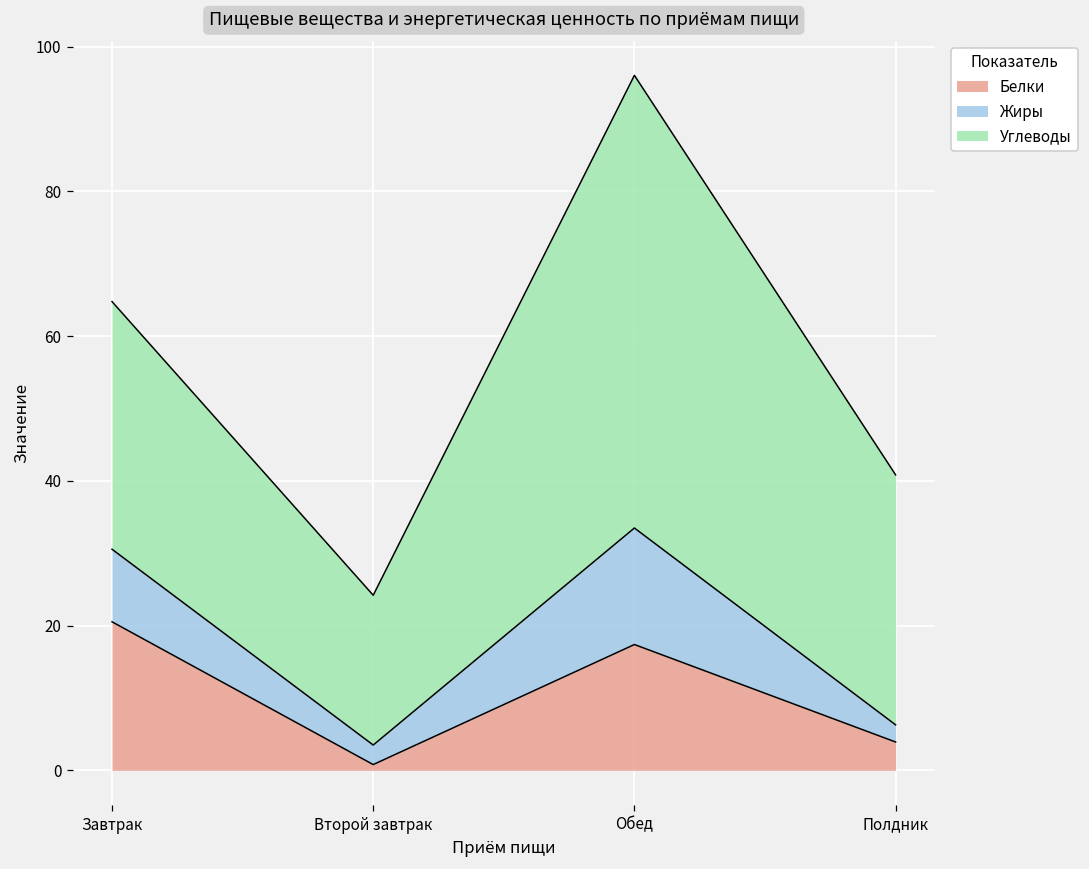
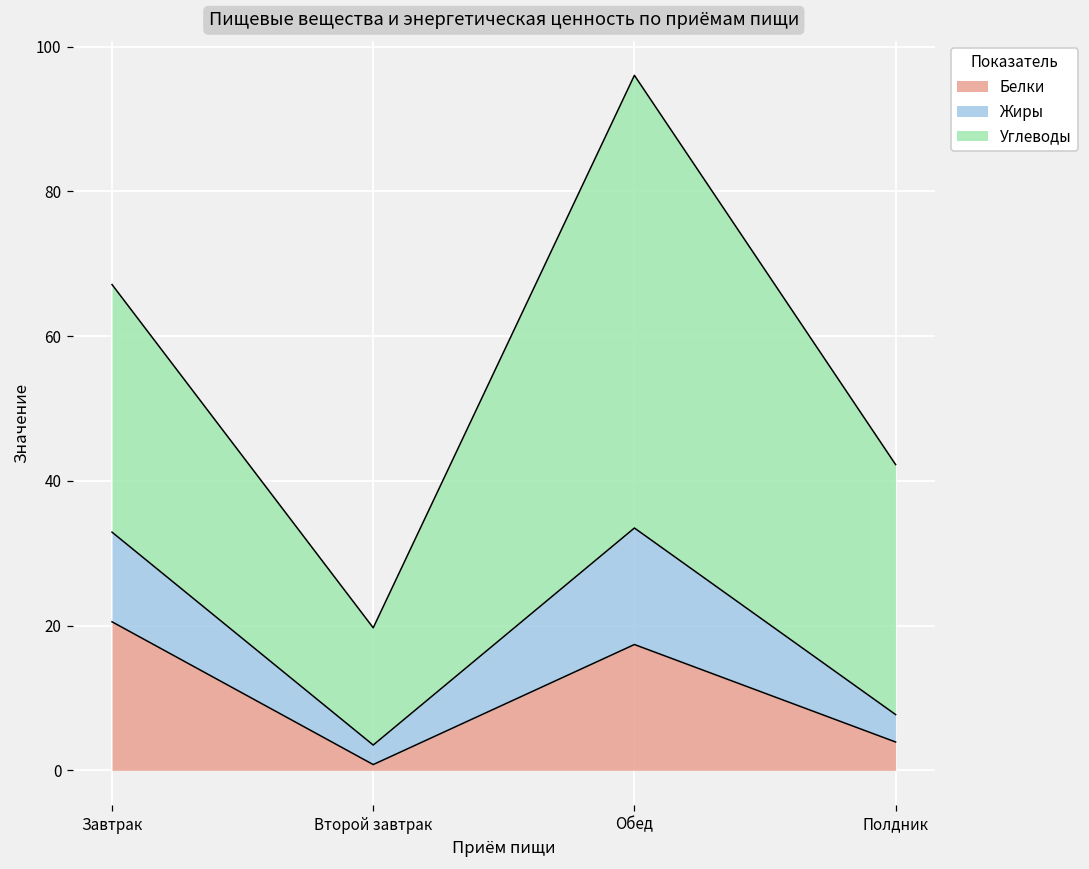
Жиры, Завтрак: 10 -> 12
Углеводы, Второй завтрак: 21 -> 16
Жиры, Полдник: 2 -> 4
